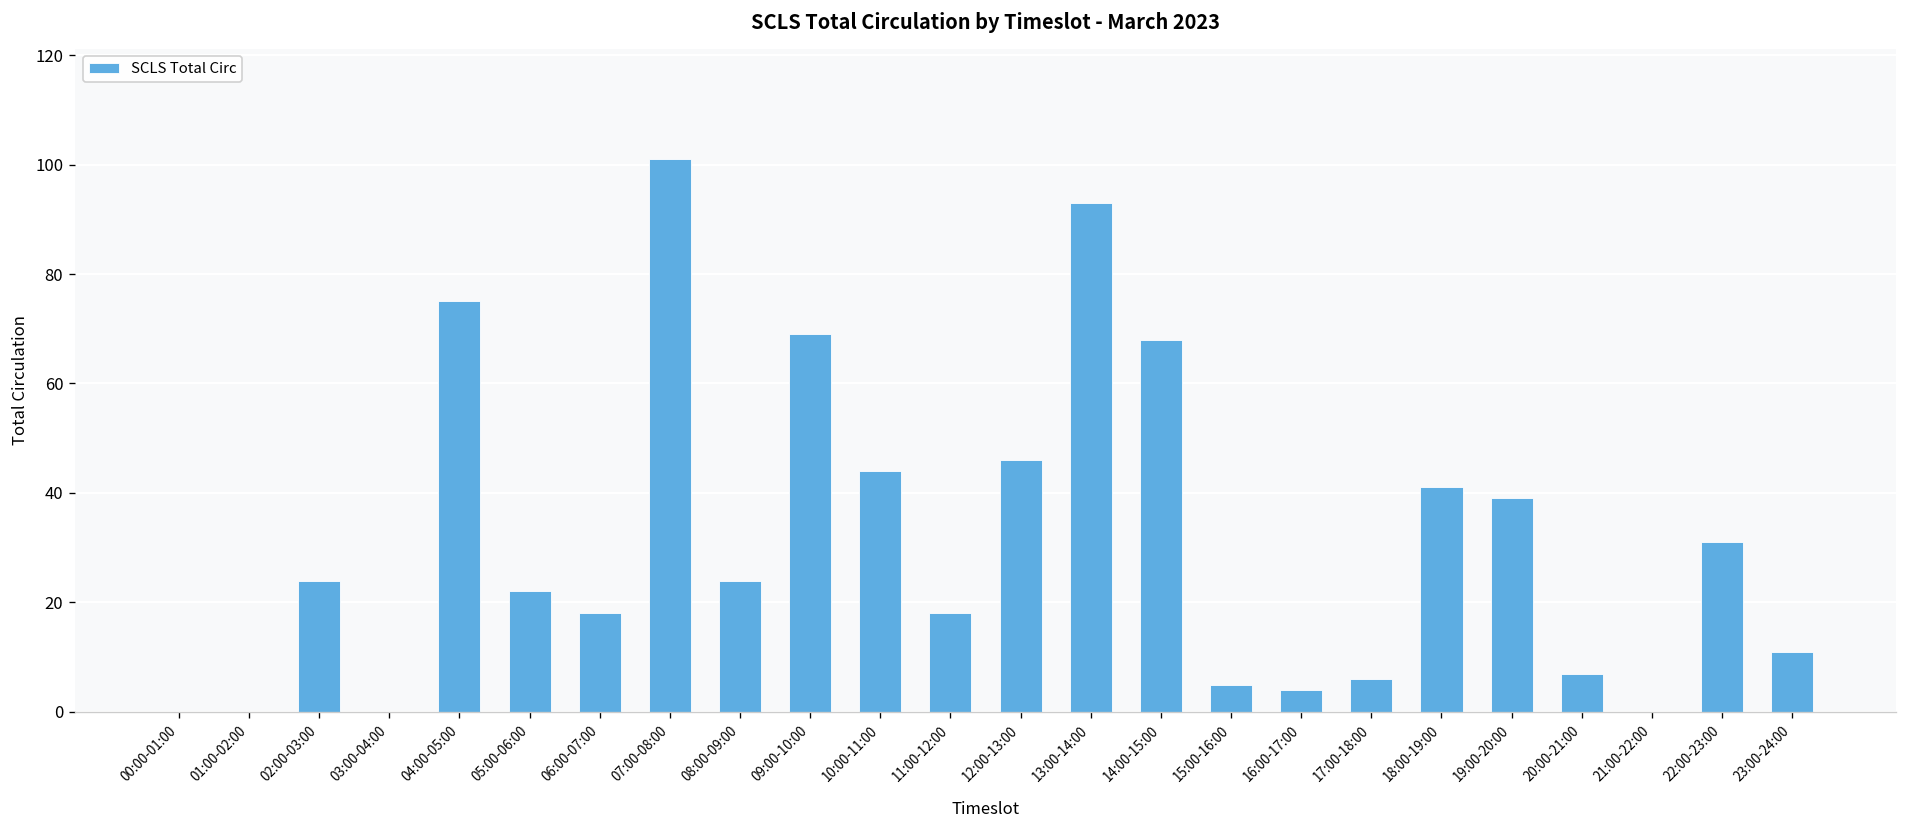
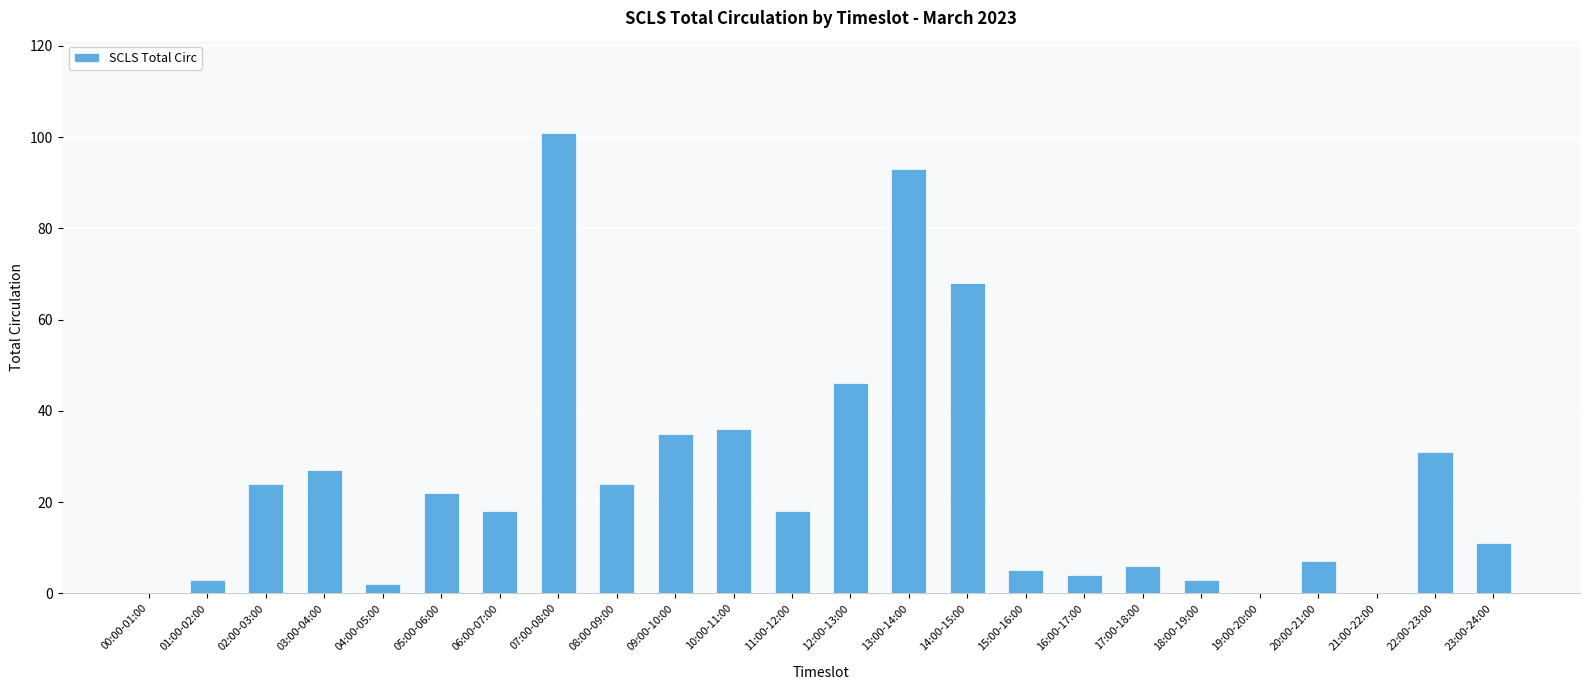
01:00-02:00: 0 -> 3
03:00-04:00: 0 -> 27
04:00-05:00: 75 -> 2
09:00-10:00: 69 -> 35
10:00-11:00: 44 -> 36
18:00-19:00: 41 -> 3
19:00-20:00: 39 -> 0
